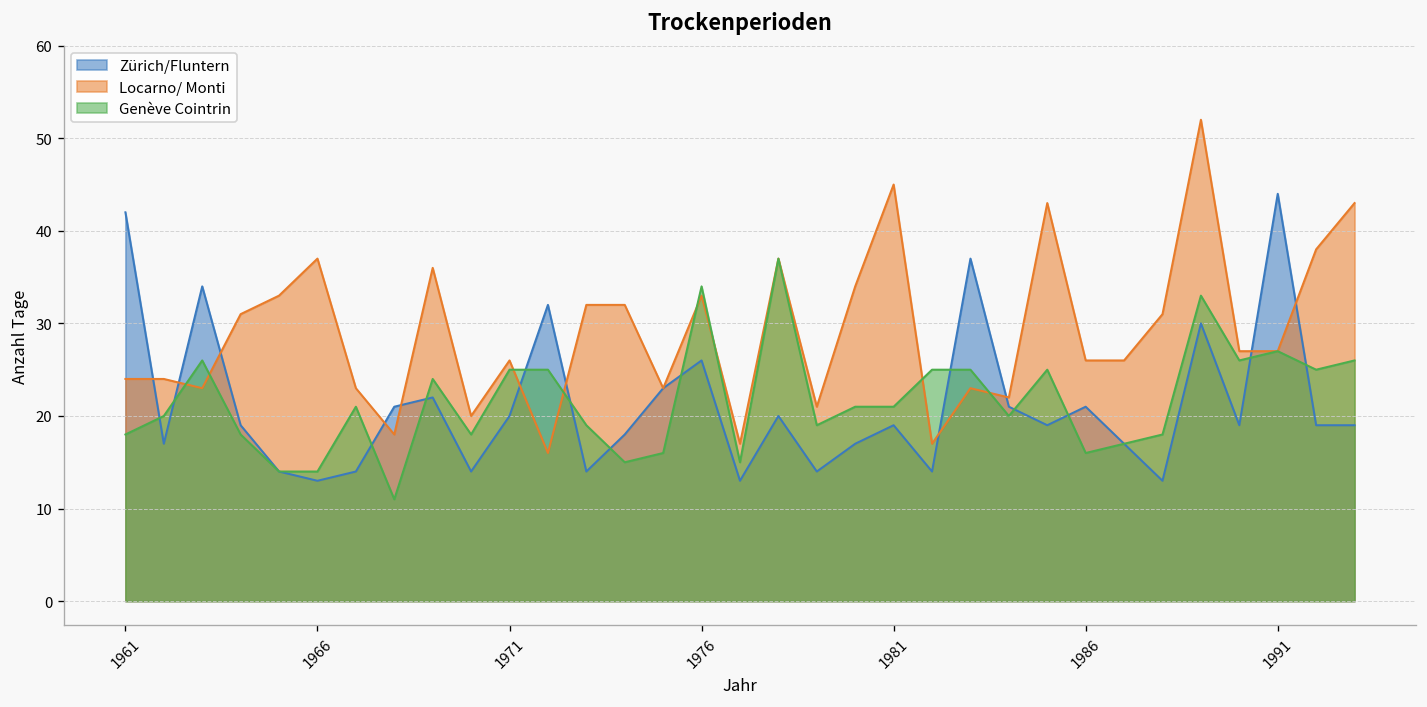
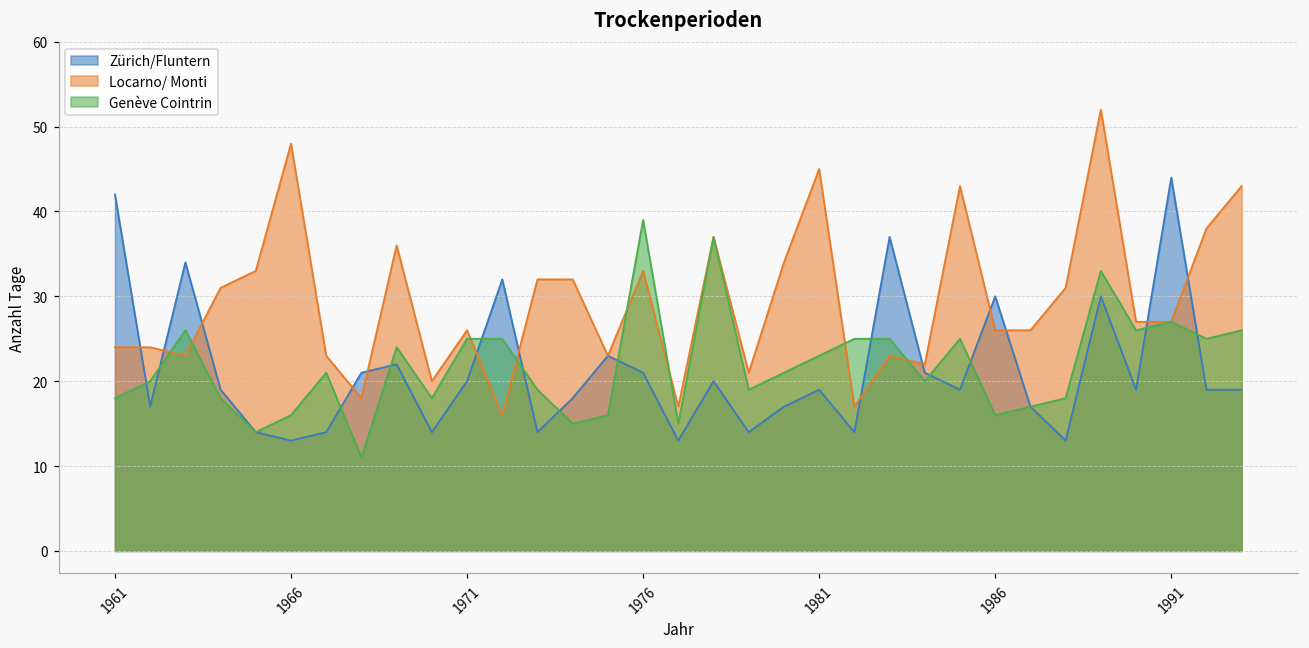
Locarno/ Monti, 1966: 37 -> 48
Genève Cointrin, 1966: 14 -> 16
Zürich/Fluntern, 1976: 26 -> 21
Genève Cointrin, 1976: 34 -> 39
Genève Cointrin, 1981: 21 -> 23
Zürich/Fluntern, 1986: 21 -> 30
